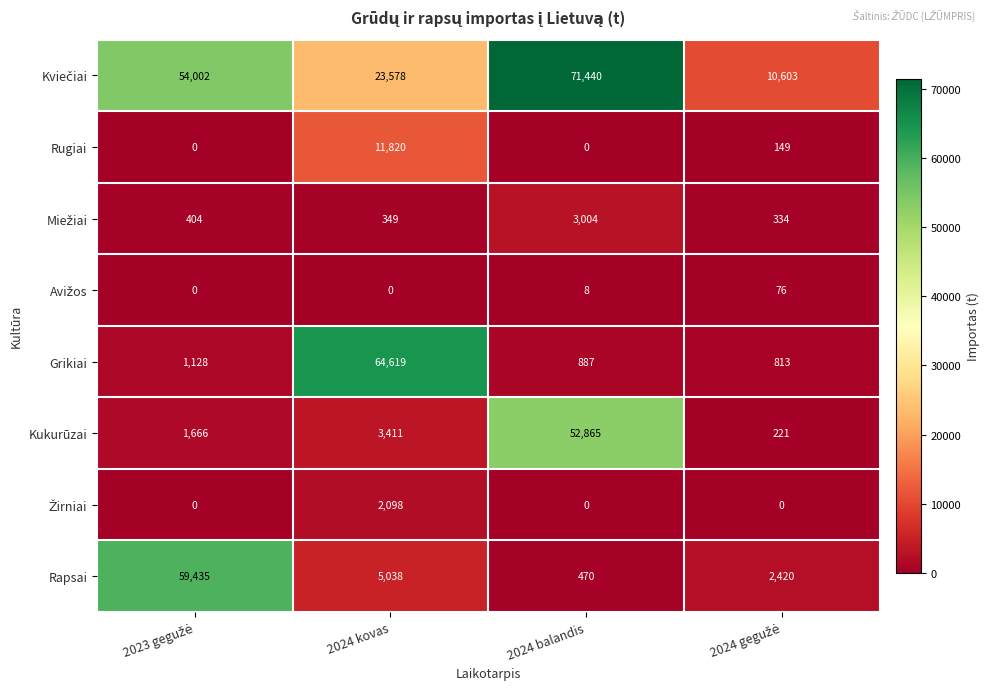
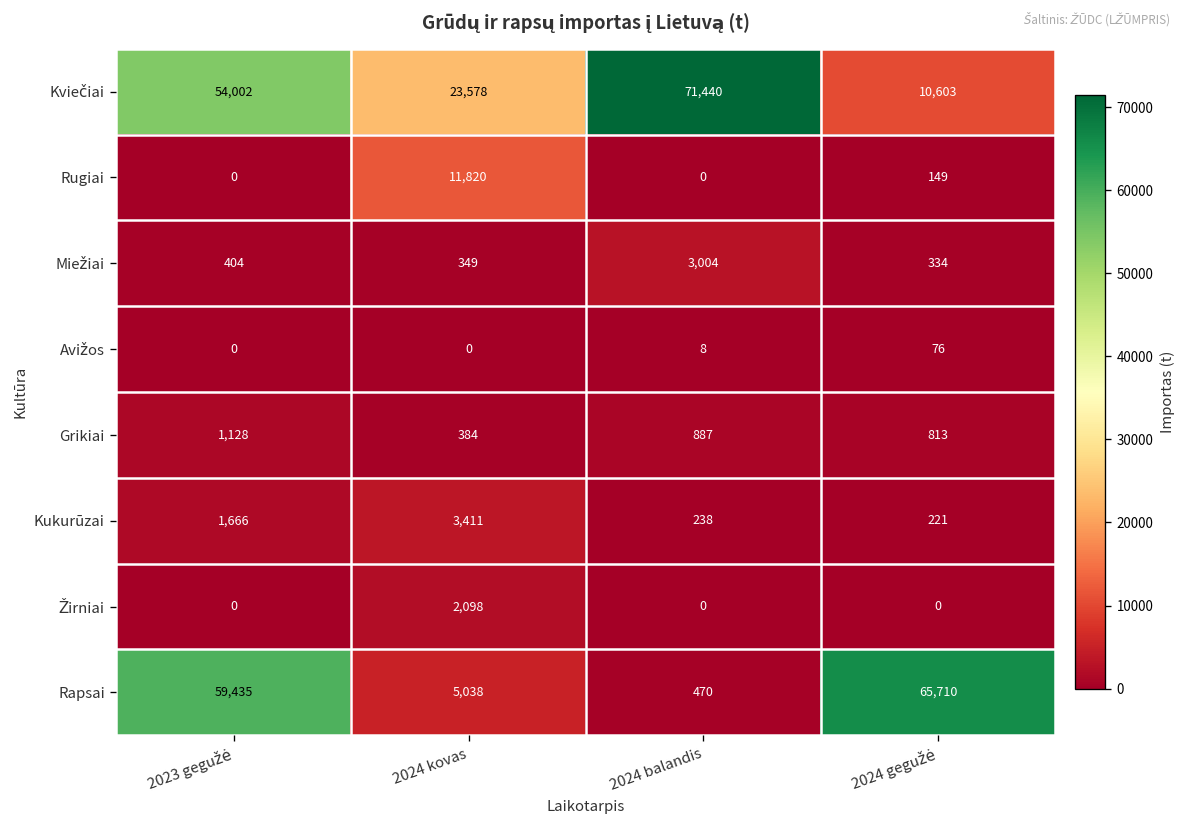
Grikiai, 2024 kovas: 64,619 -> 384
Kukurūzai, 2024 balandis: 52,865 -> 238
Rapsai, 2024 gegužė: 2,420 -> 65,710
